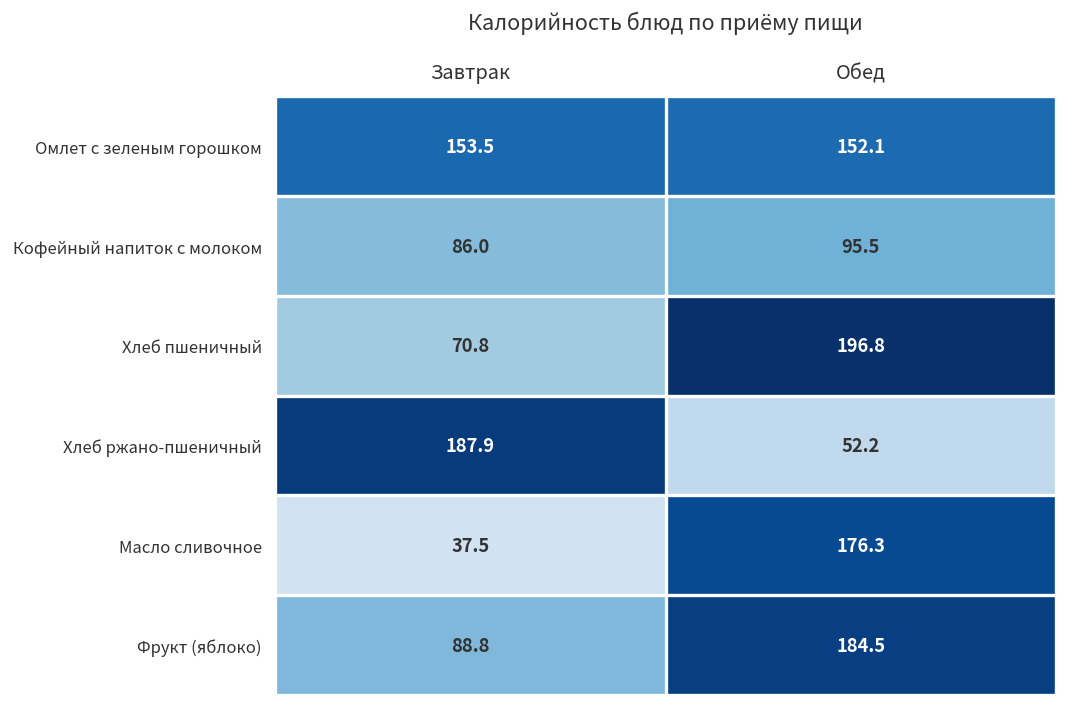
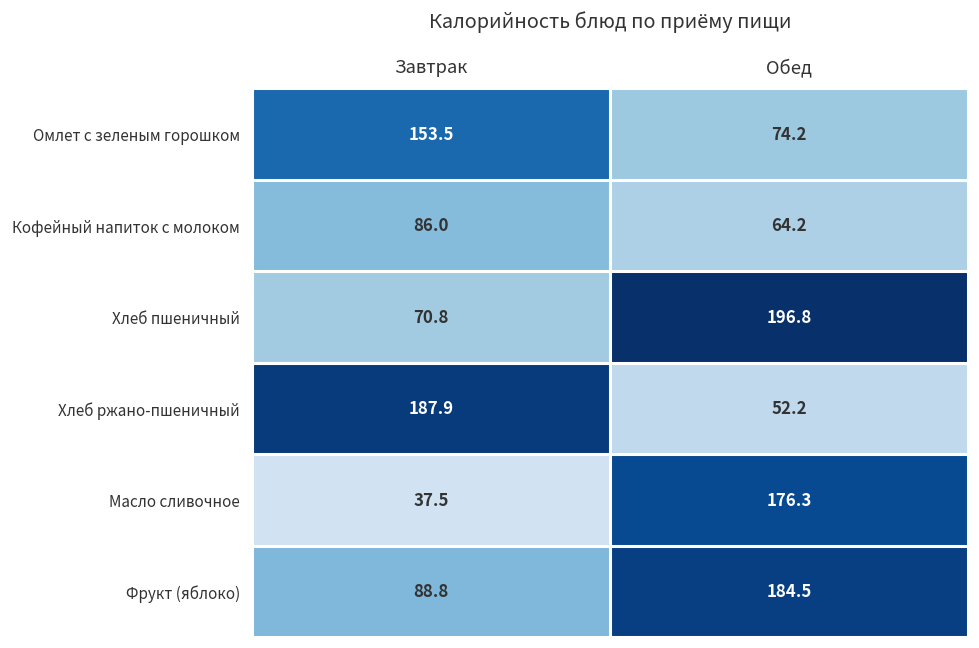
Омлет с зеленым горошком, Обед: 152.1 -> 74.2
Кофейный напиток с молоком, Обед: 95.5 -> 64.2
